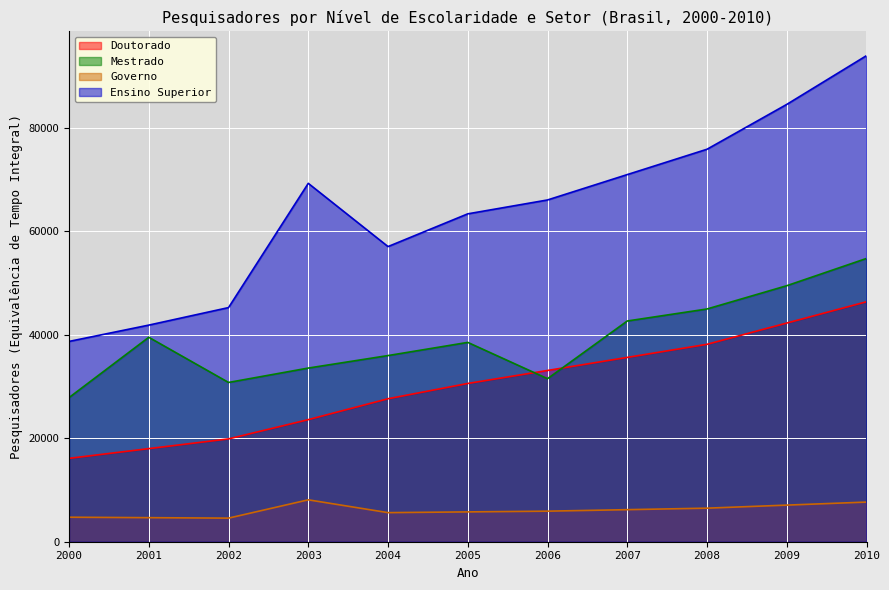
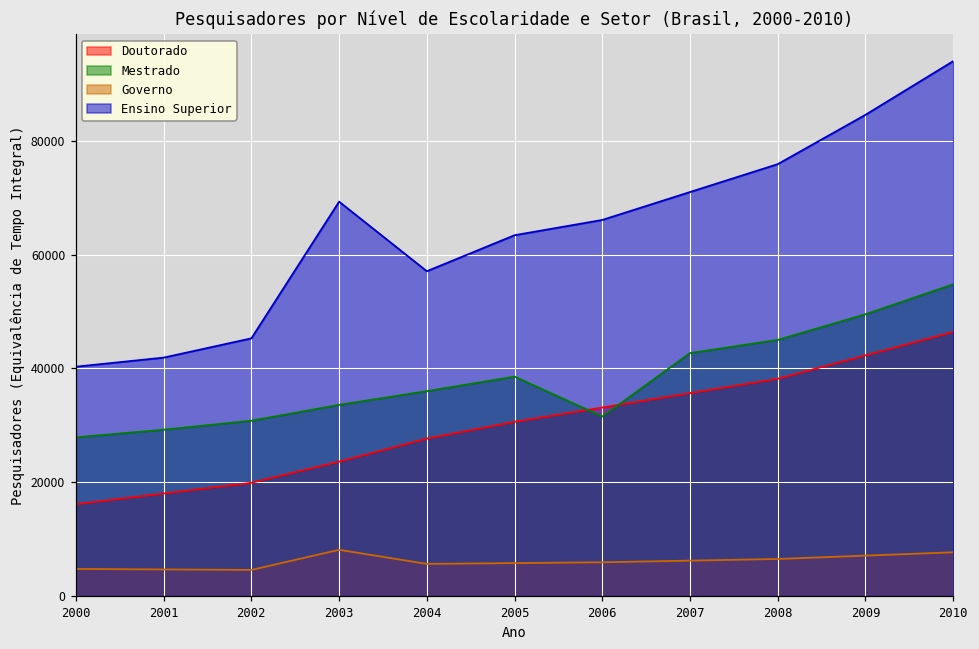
Ensino Superior, 2000: 39000 -> 40000
Mestrado, 2001: 40000 -> 29000
